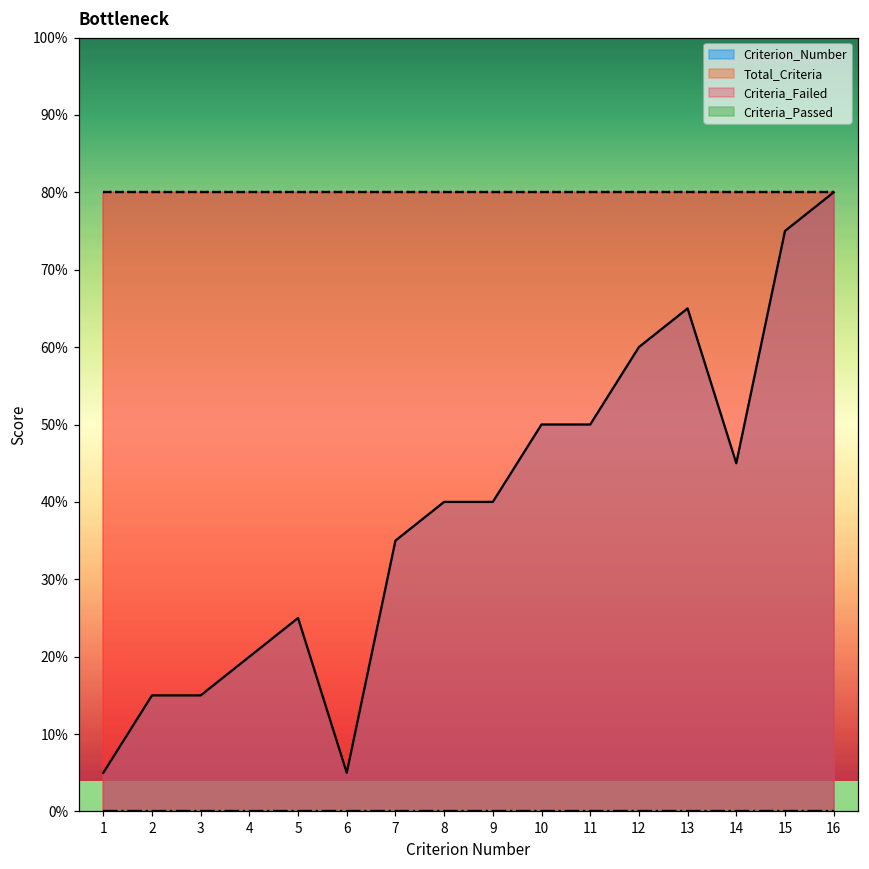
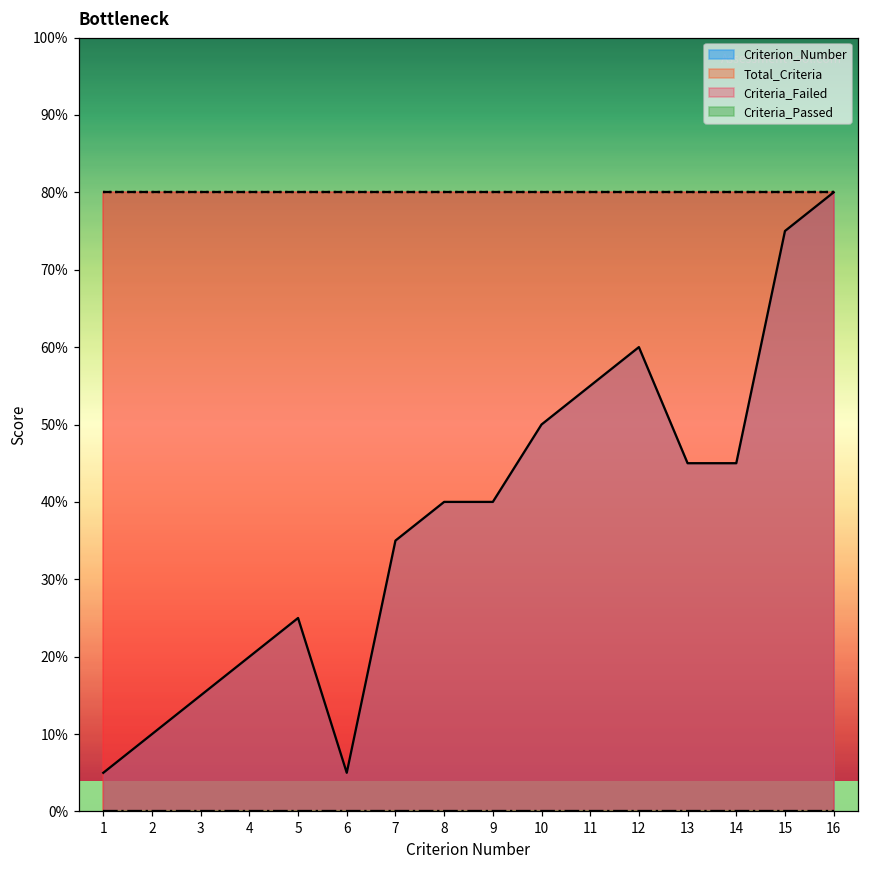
Criterion_Number, 2: 15% -> 10%
Criterion_Number, 11: 50% -> 55%
Criterion_Number, 13: 65% -> 45%
